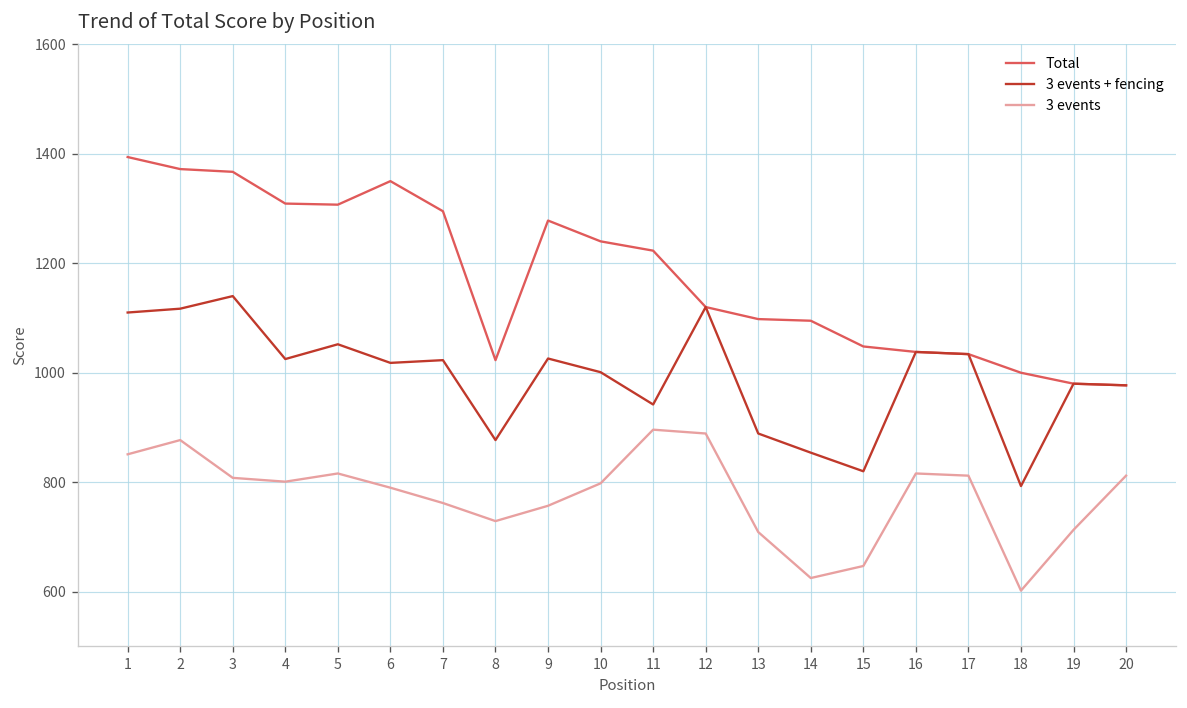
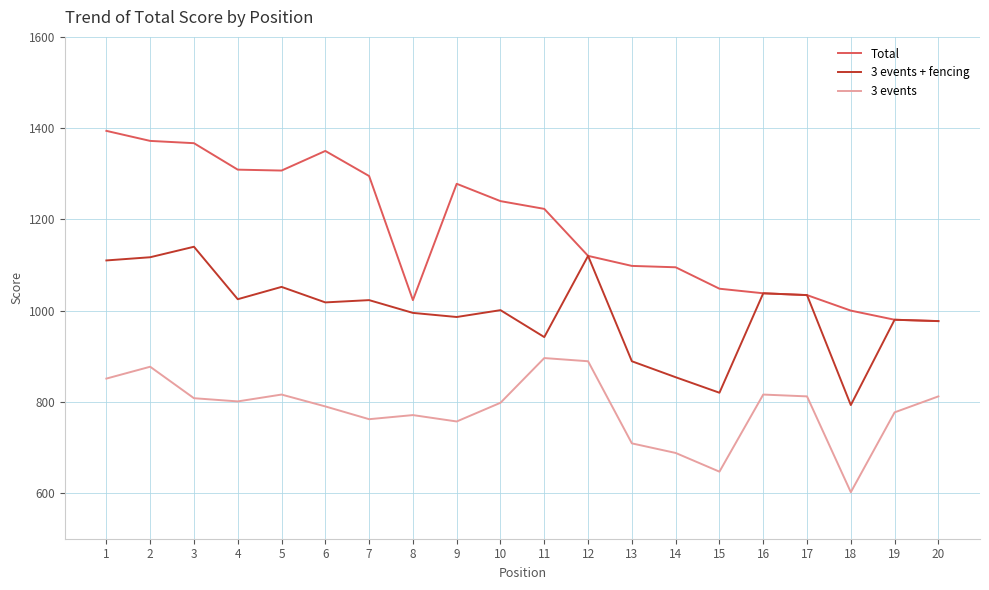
3 events + fencing, 8: 880 -> 1000
3 events, 8: 730 -> 770
3 events + fencing, 9: 1030 -> 990
3 events, 14: 630 -> 690
3 events, 19: 710 -> 780
